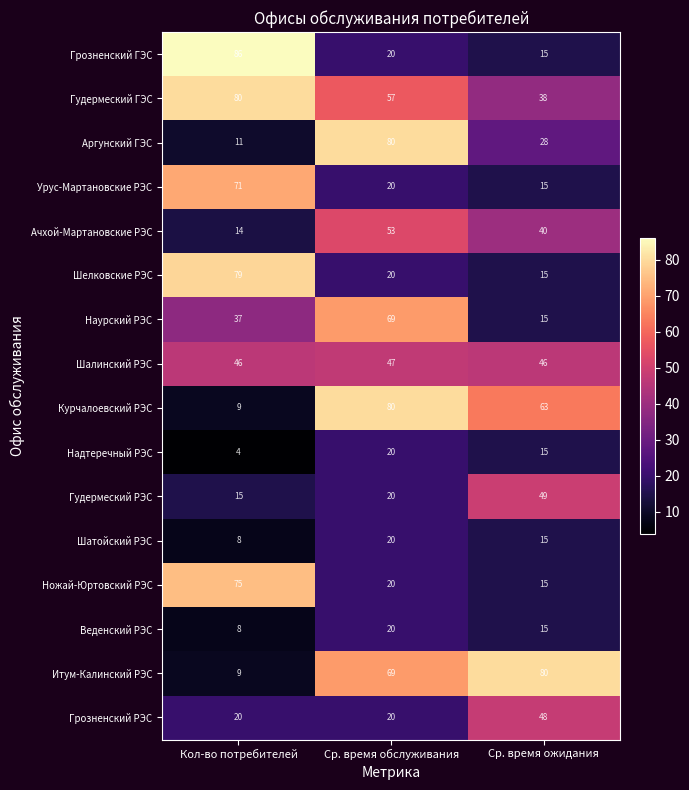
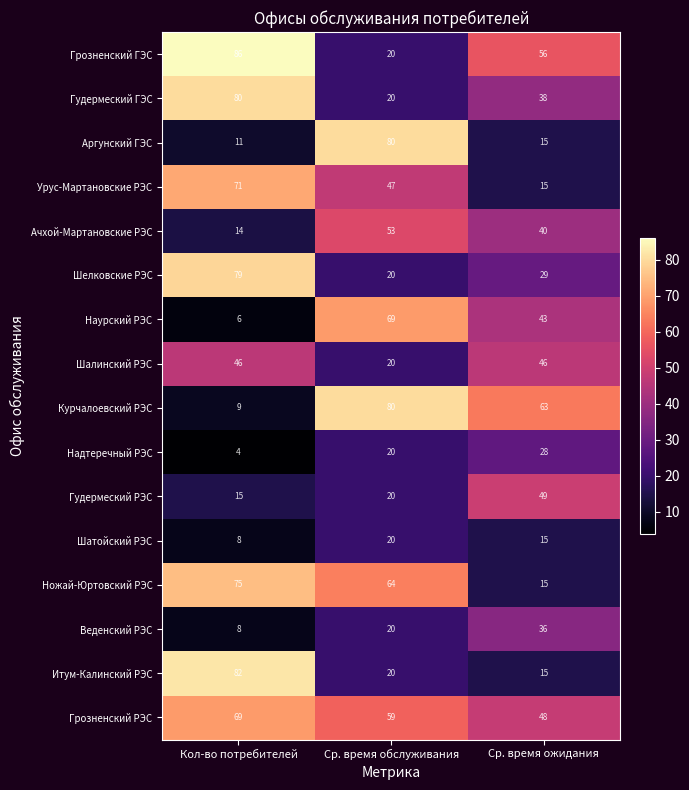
Грозненский ГЭС, Ср. время ожидания: 15 -> 56
Гудермеский ГЭС, Ср. время обслуживания: 57 -> 20
Аргунский ГЭС, Ср. время ожидания: 28 -> 15
Урус-Мартановские РЭС, Ср. время обслуживания: 20 -> 47
Шелковские РЭС, Ср. время ожидания: 15 -> 29
Наурский РЭС, Кол-во потребителей: 37 -> 6
Наурский РЭС, Ср. время ожидания: 15 -> 43
Шалинский РЭС, Ср. время обслуживания: 47 -> 20
Надтеречный РЭС, Ср. время ожидания: 15 -> 28
Ножай-Юртовский РЭС, Ср. время обслуживания: 20 -> 64
Веденский РЭС, Ср. время ожидания: 15 -> 36
Итум-Калинский РЭС, Кол-во потребителей: 9 -> 82
Итум-Калинский РЭС, Ср. время обслуживания: 69 -> 20
Итум-Калинский РЭС, Ср. время ожидания: 80 -> 15
Грозненский РЭС, Кол-во потребителей: 20 -> 69
Грозненский РЭС, Ср. время обслуживания: 20 -> 59
